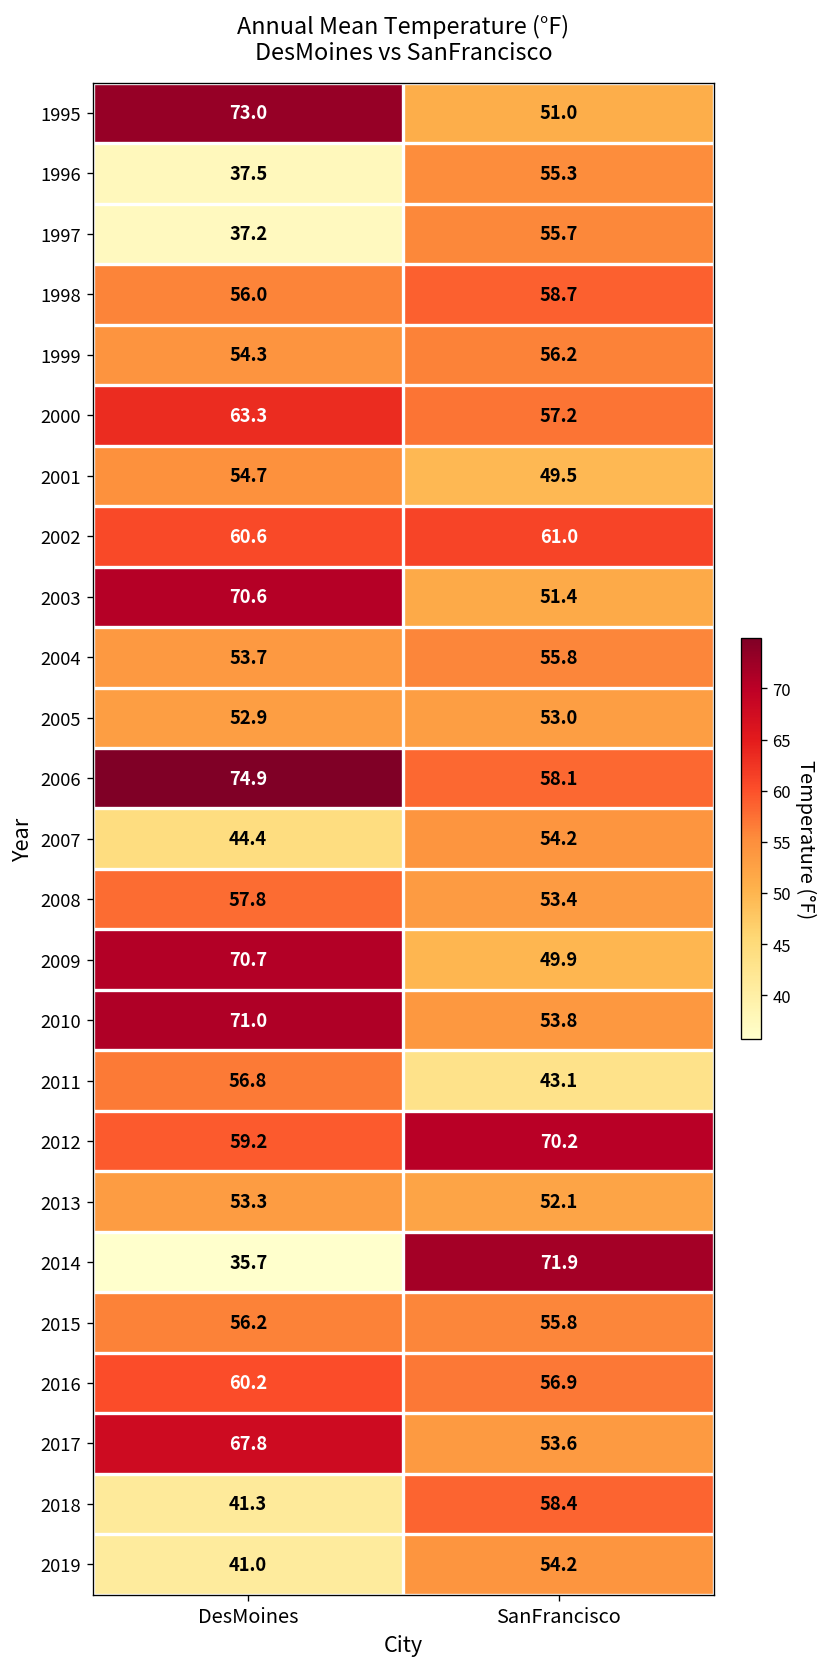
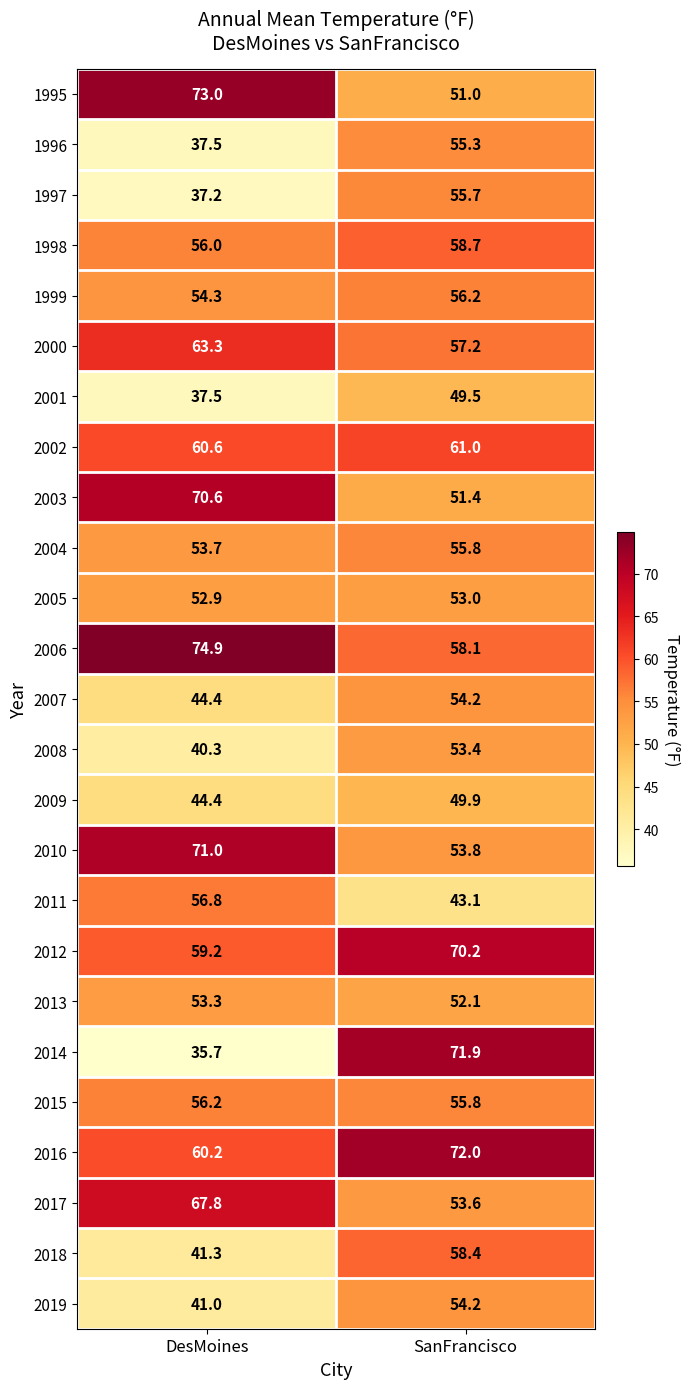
2001, DesMoines: 54.7 -> 37.5
2008, DesMoines: 57.8 -> 40.3
2009, DesMoines: 70.7 -> 44.4
2016, SanFrancisco: 56.9 -> 72.0
